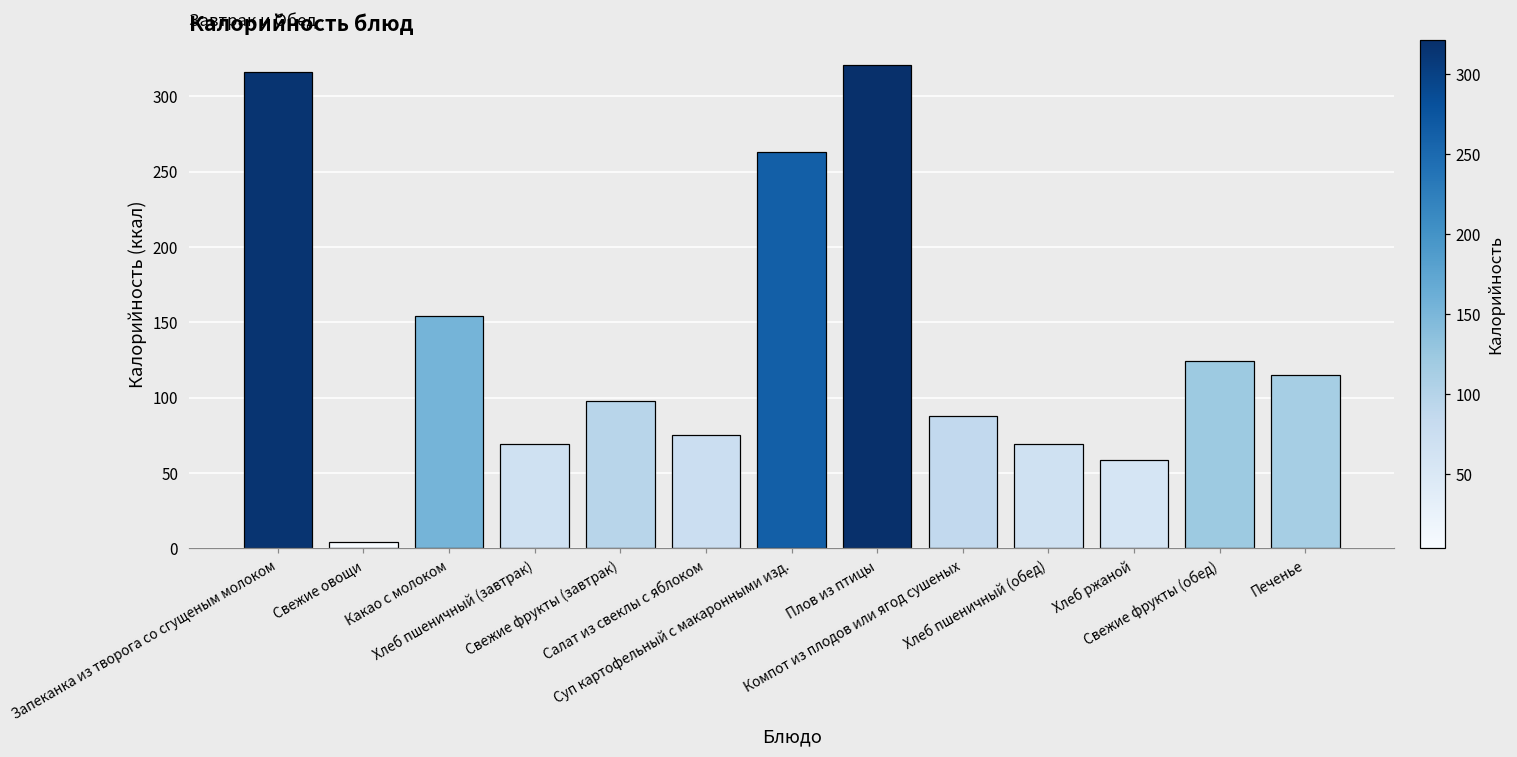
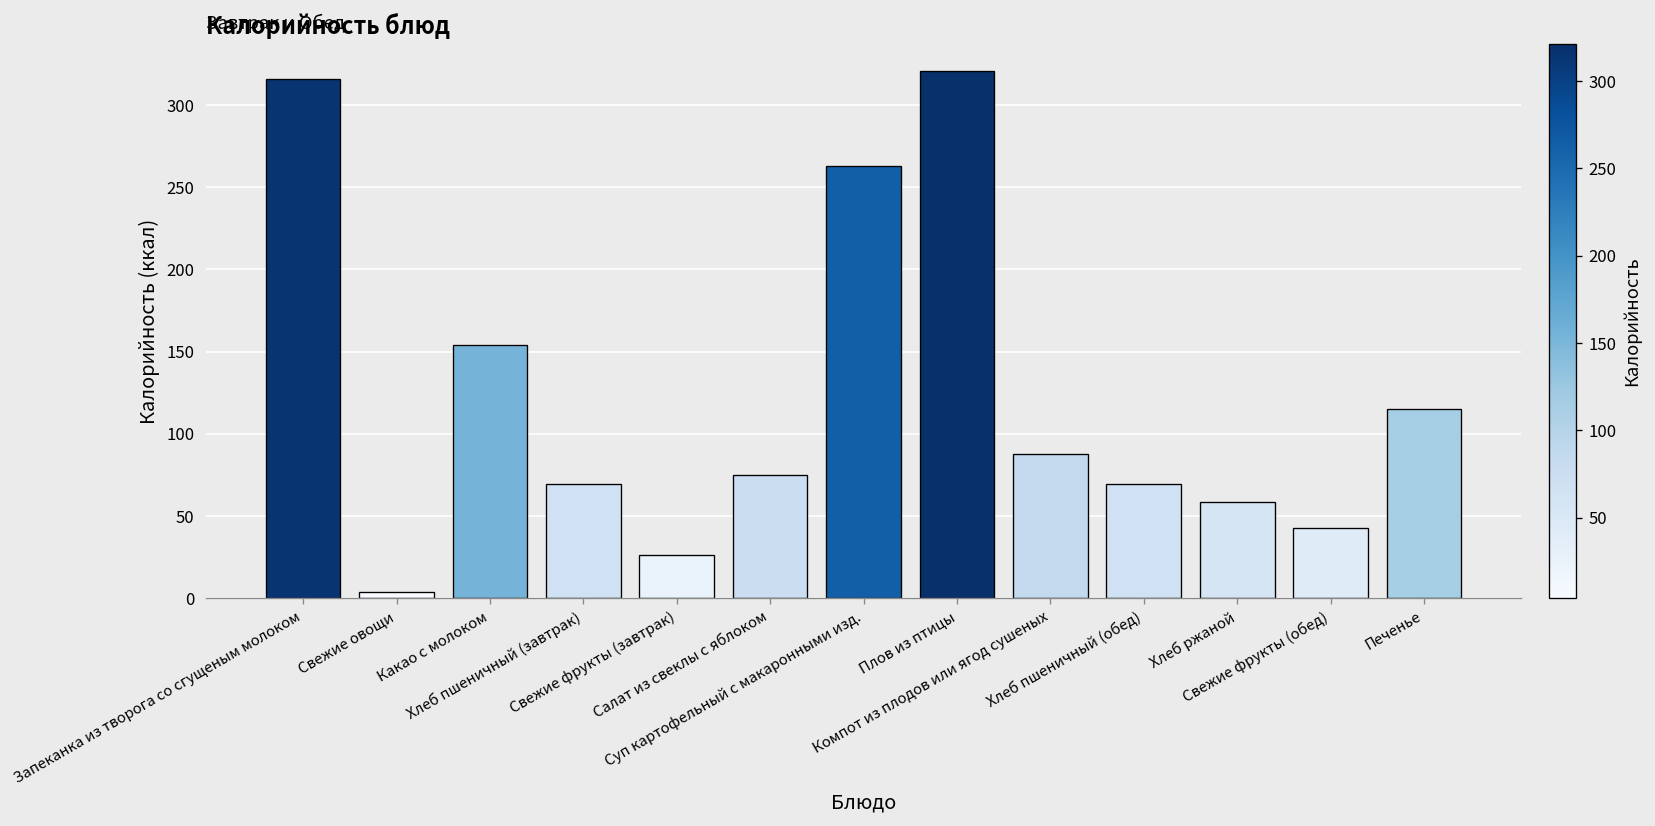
Свежие фрукты (завтрак): 98 -> 26
Свежие фрукты (обед): 124 -> 43
